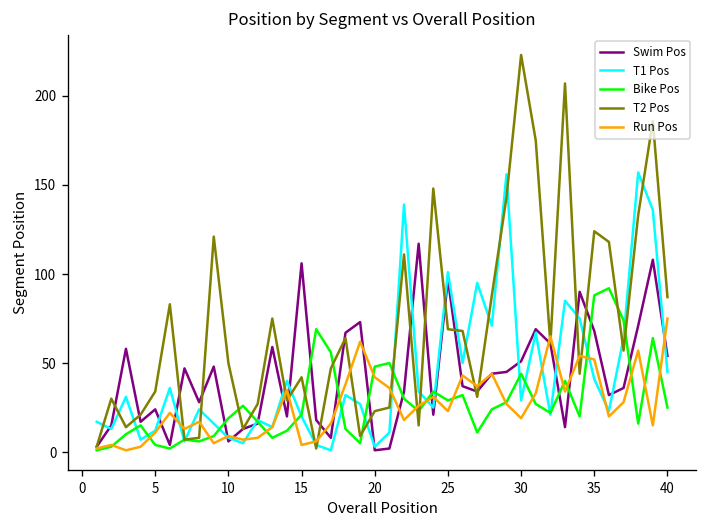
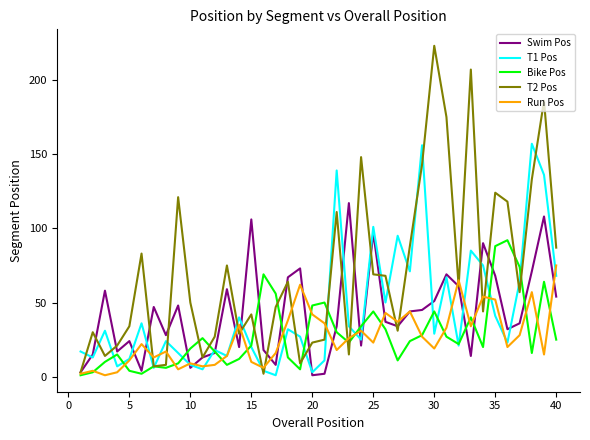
Run Pos, 15: 4 -> 10
Bike Pos, 25: 29 -> 44
T1 Pos, 40: 45 -> 68
